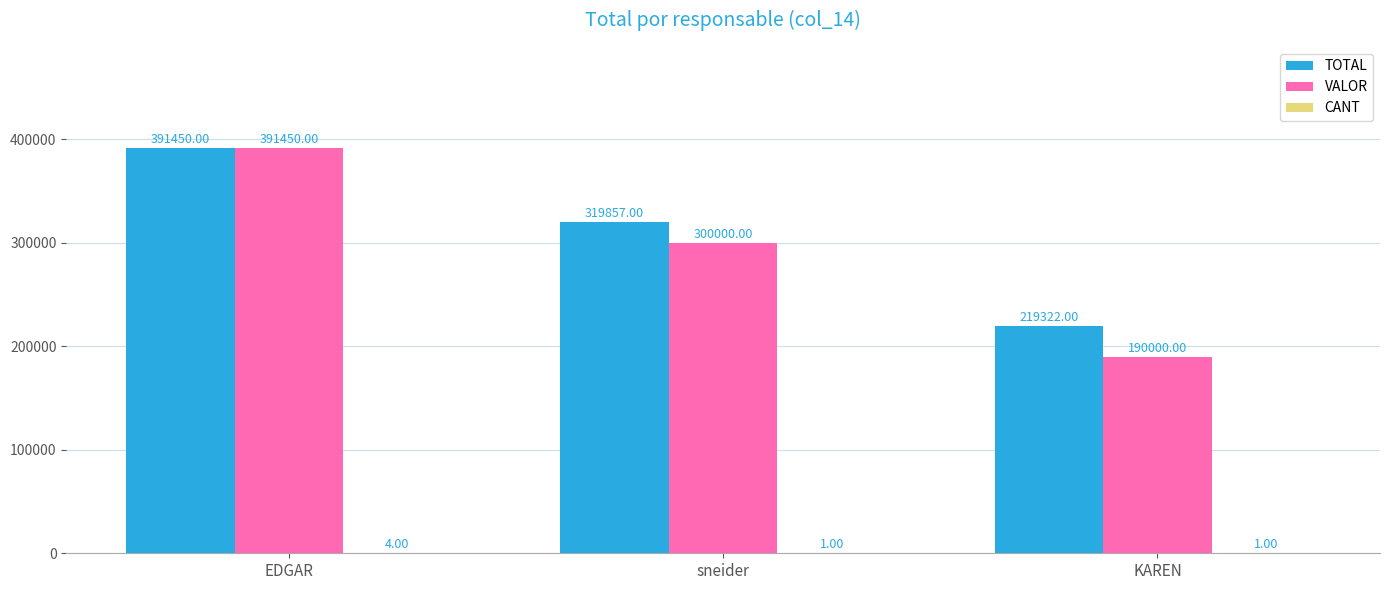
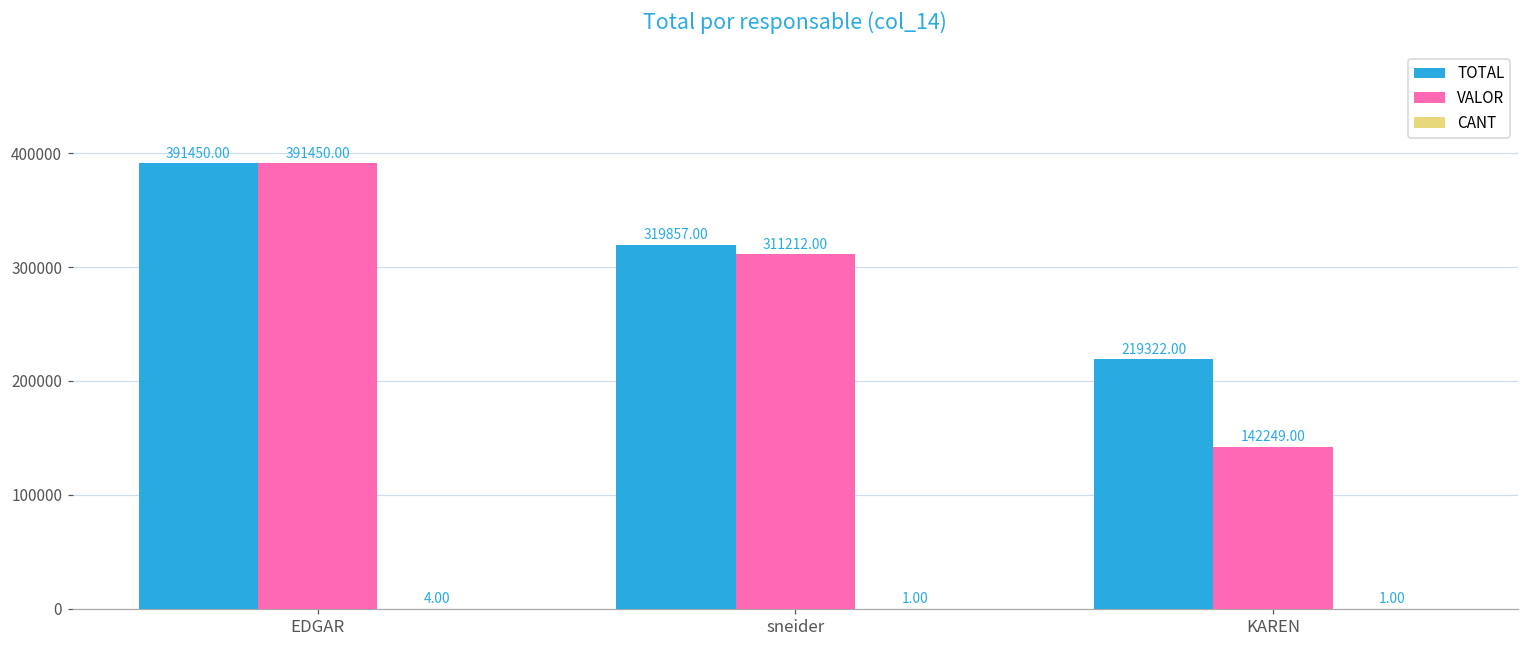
VALOR, sneider: 300000.00 -> 311212.00
VALOR, KAREN: 190000.00 -> 142249.00
